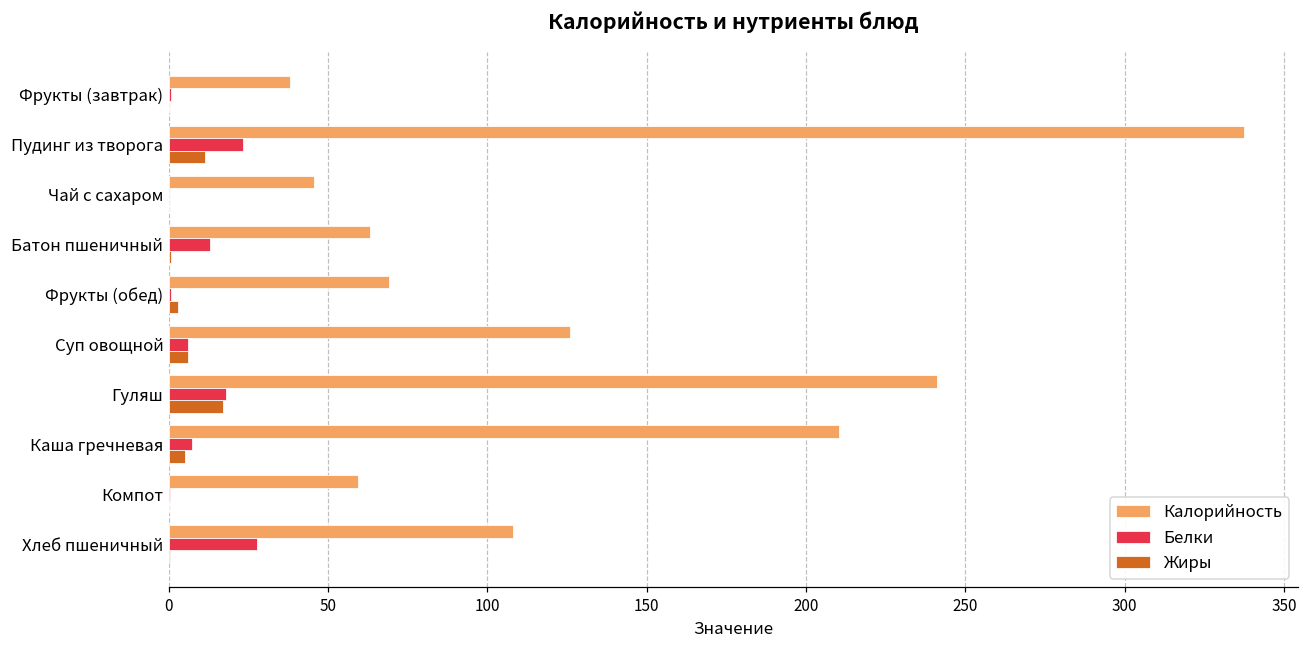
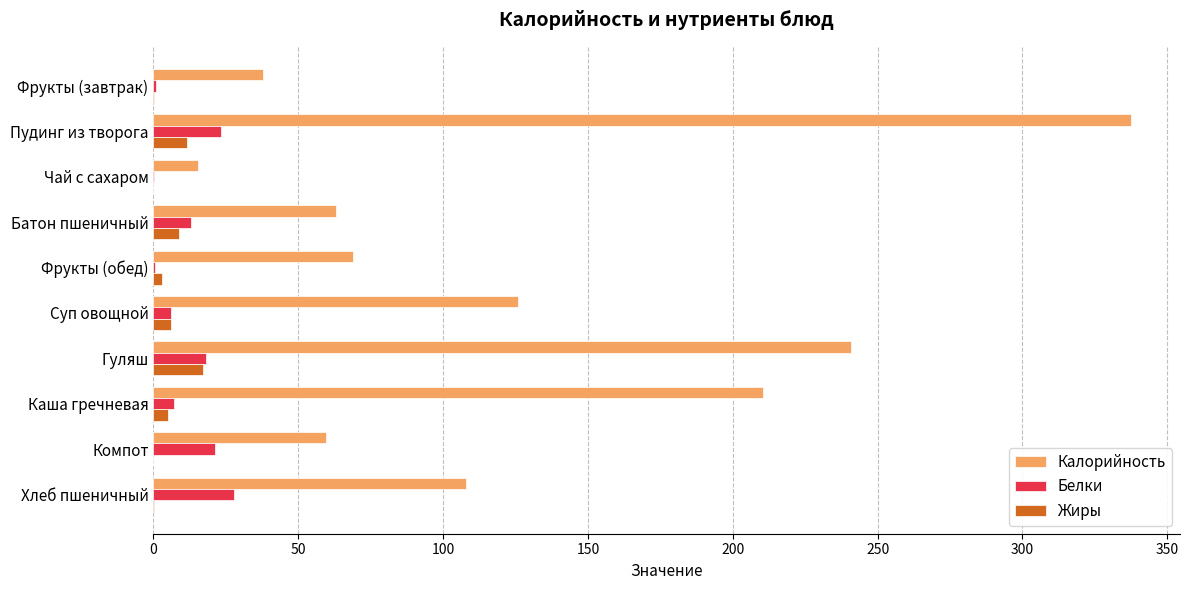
Калорийность, Чай с сахаром: 46 -> 15
Жиры, Батон пшеничный: 1 -> 9
Белки, Компот: 0 -> 21
